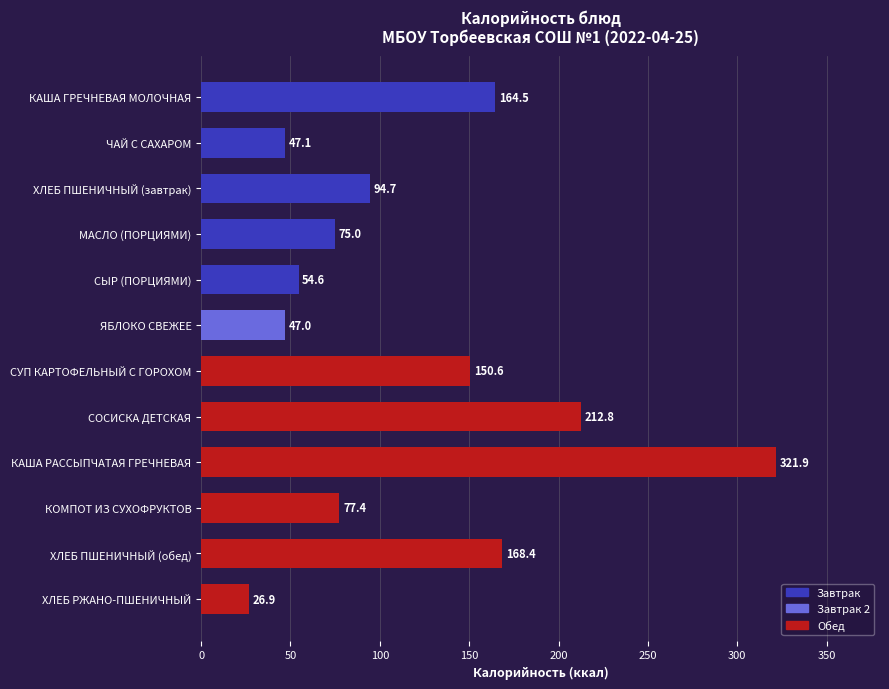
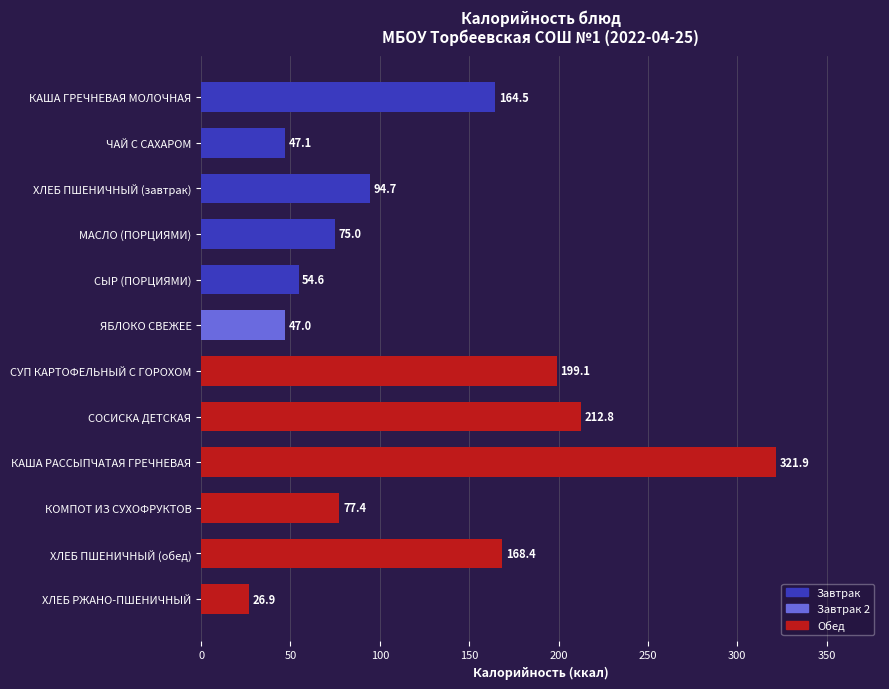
СУП КАРТОФЕЛЬНЫЙ С ГОРОХОМ: 150.6 -> 199.1
